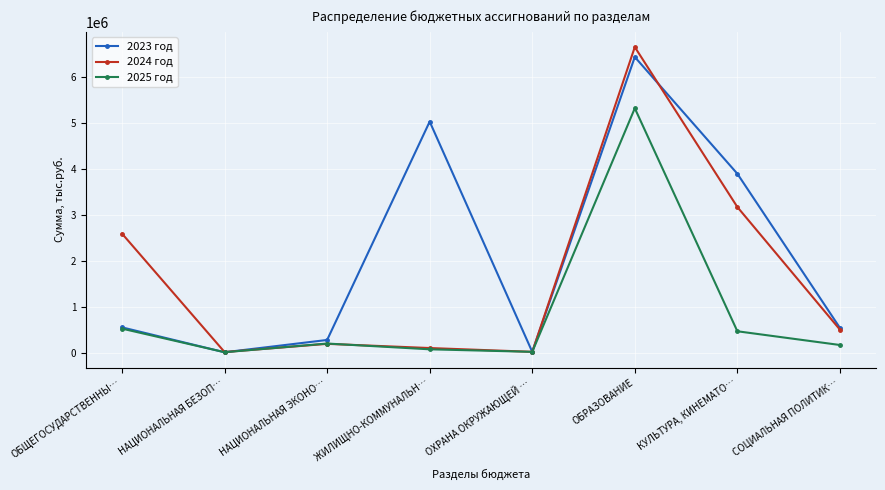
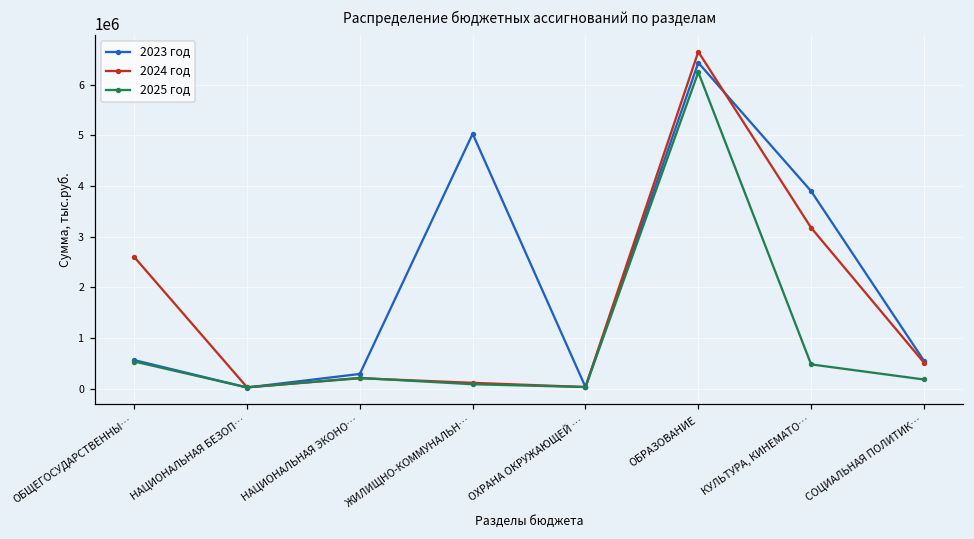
2025 год, ОБРАЗОВАНИЕ: 5300000 -> 6200000
